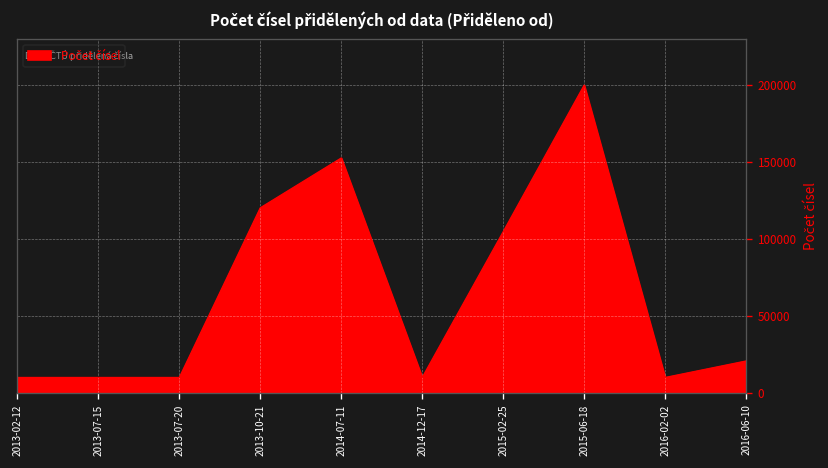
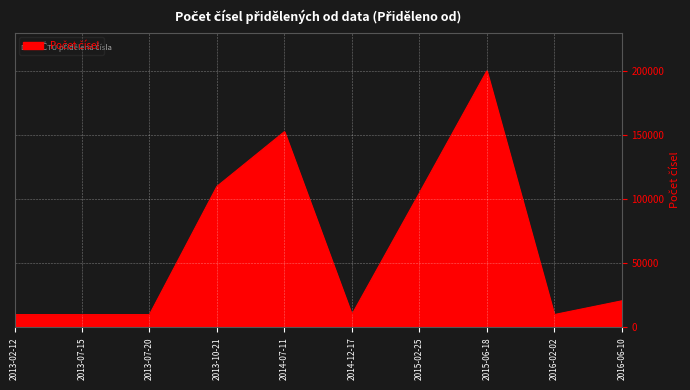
2013-10-21: 120000 -> 110000
